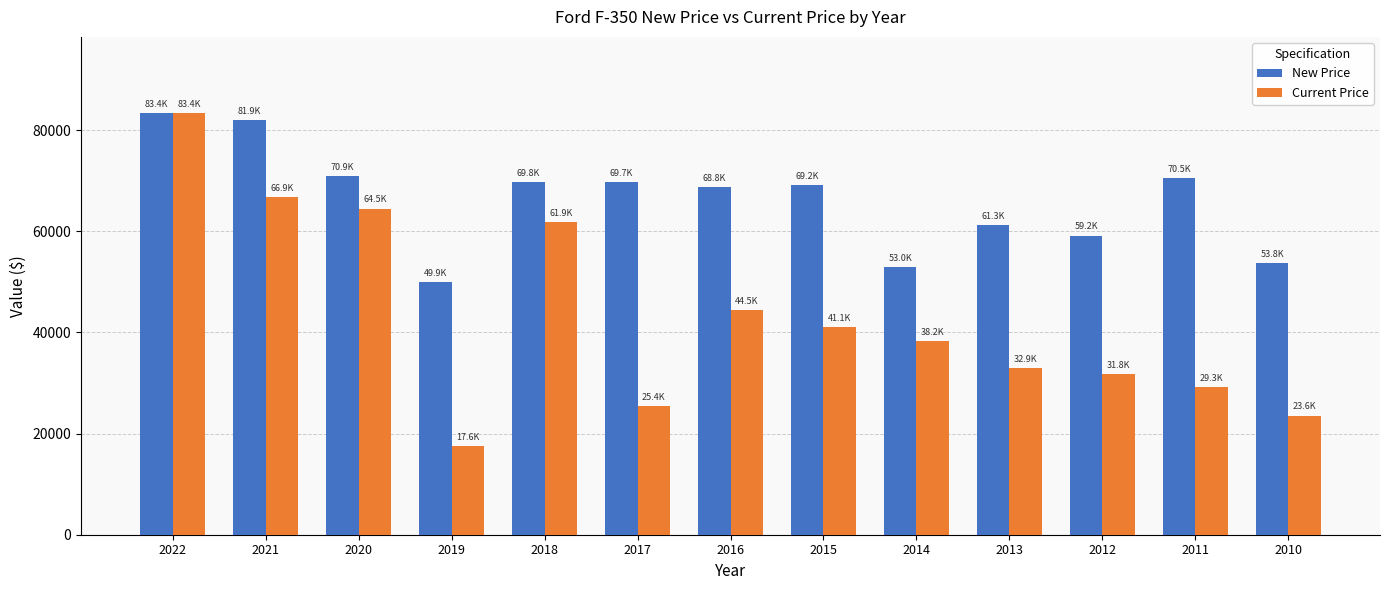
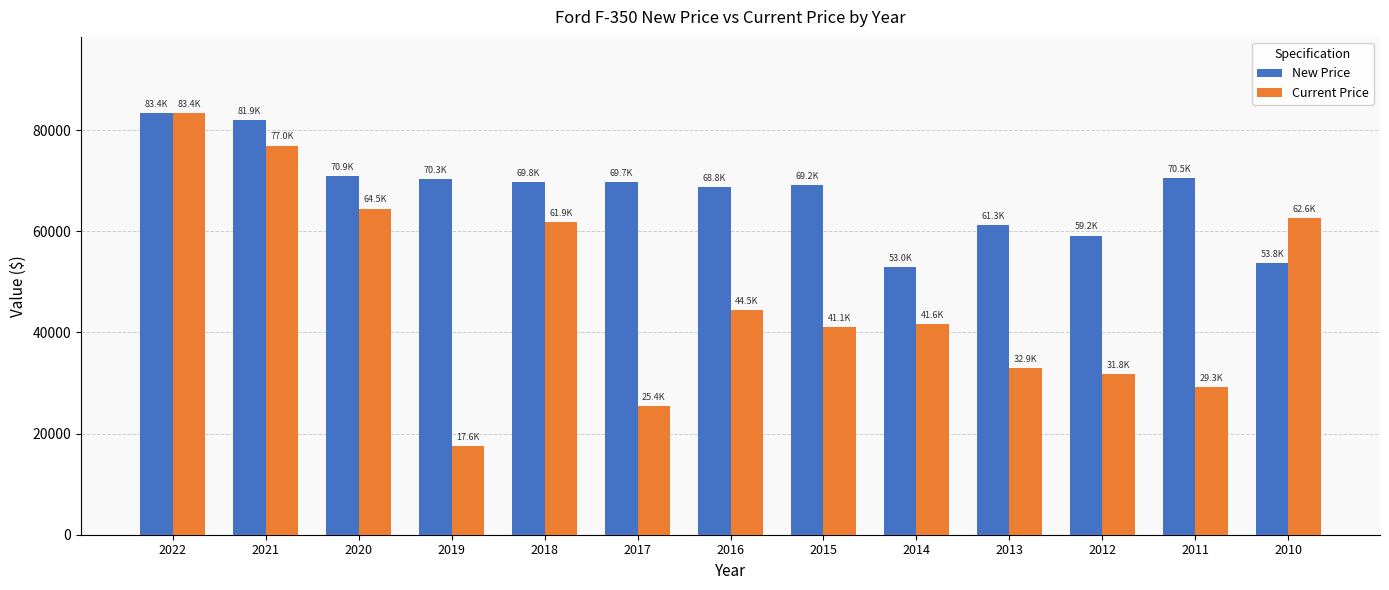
Current Price, 2021: 66.9K -> 77.0K
New Price, 2019: 49.9K -> 70.3K
Current Price, 2014: 38.2K -> 41.6K
Current Price, 2010: 23.6K -> 62.6K
